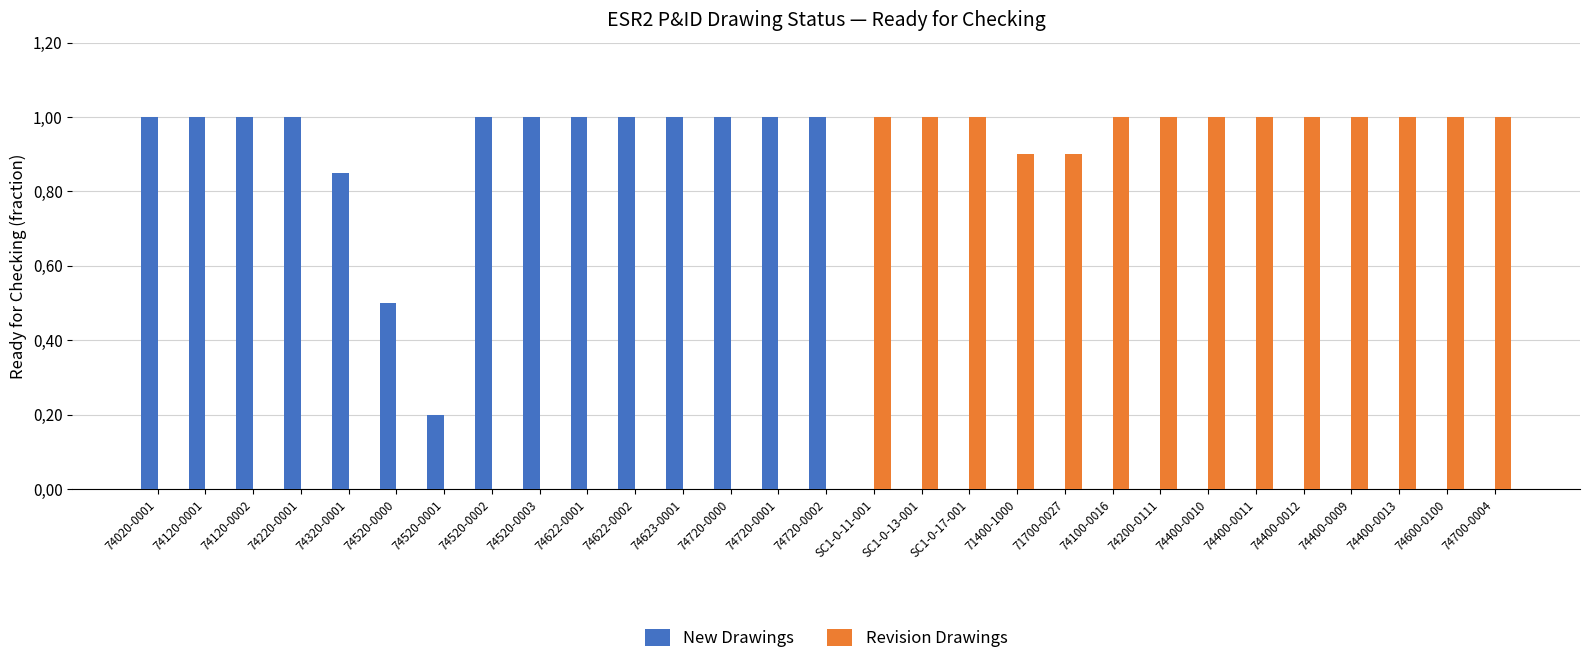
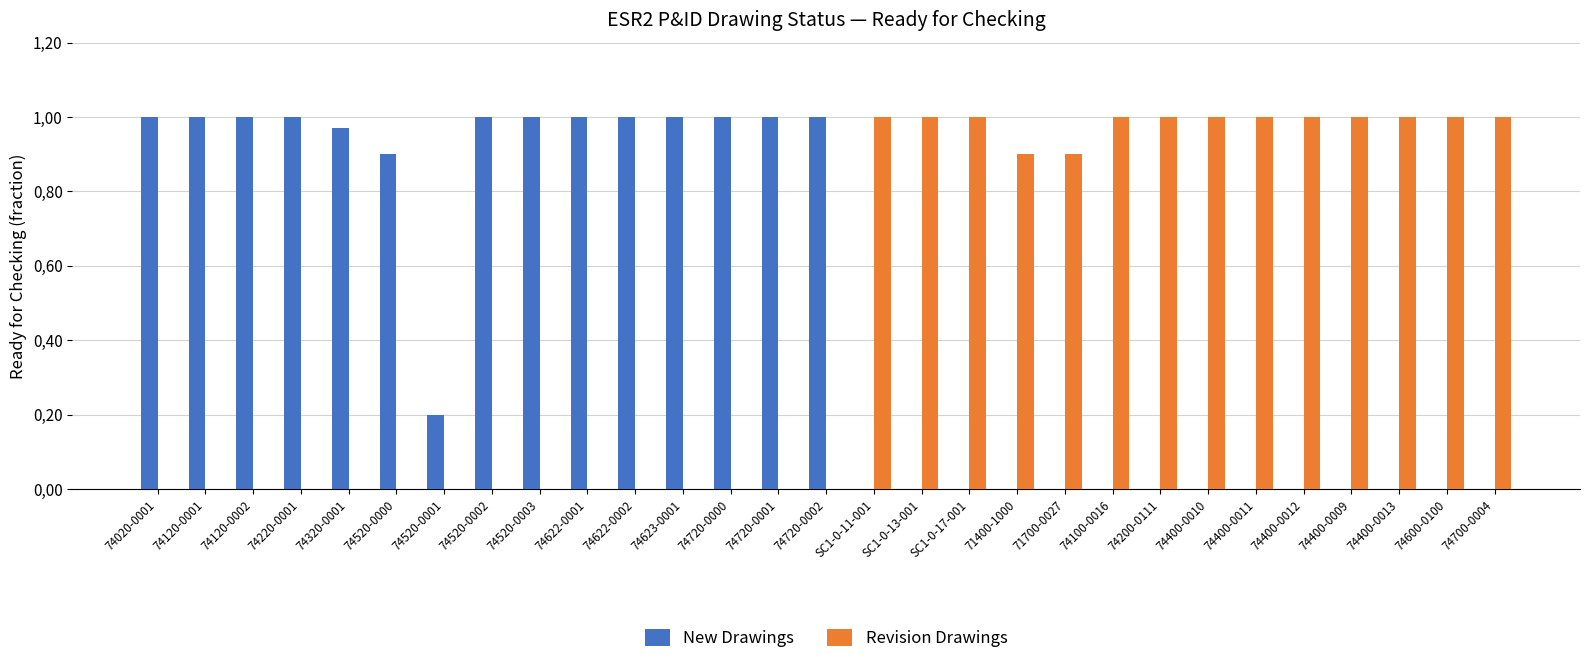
New Drawings, 74320-0001: 85 -> 97
New Drawings, 74520-0000: 50 -> 90
